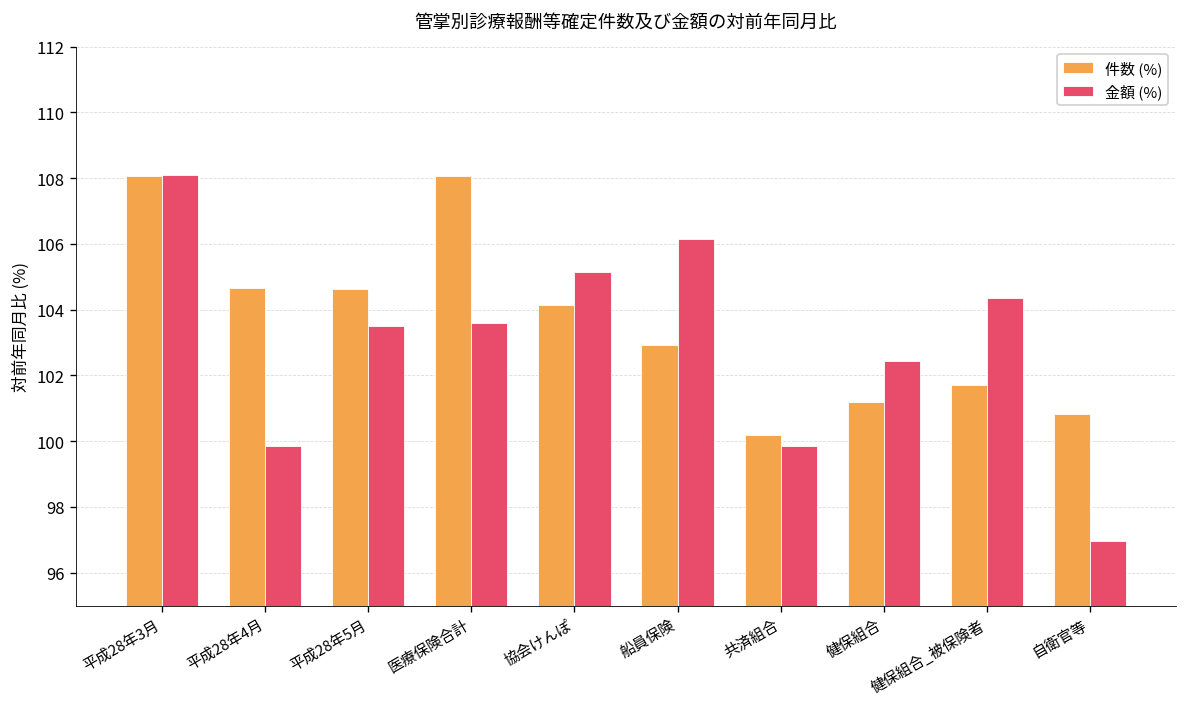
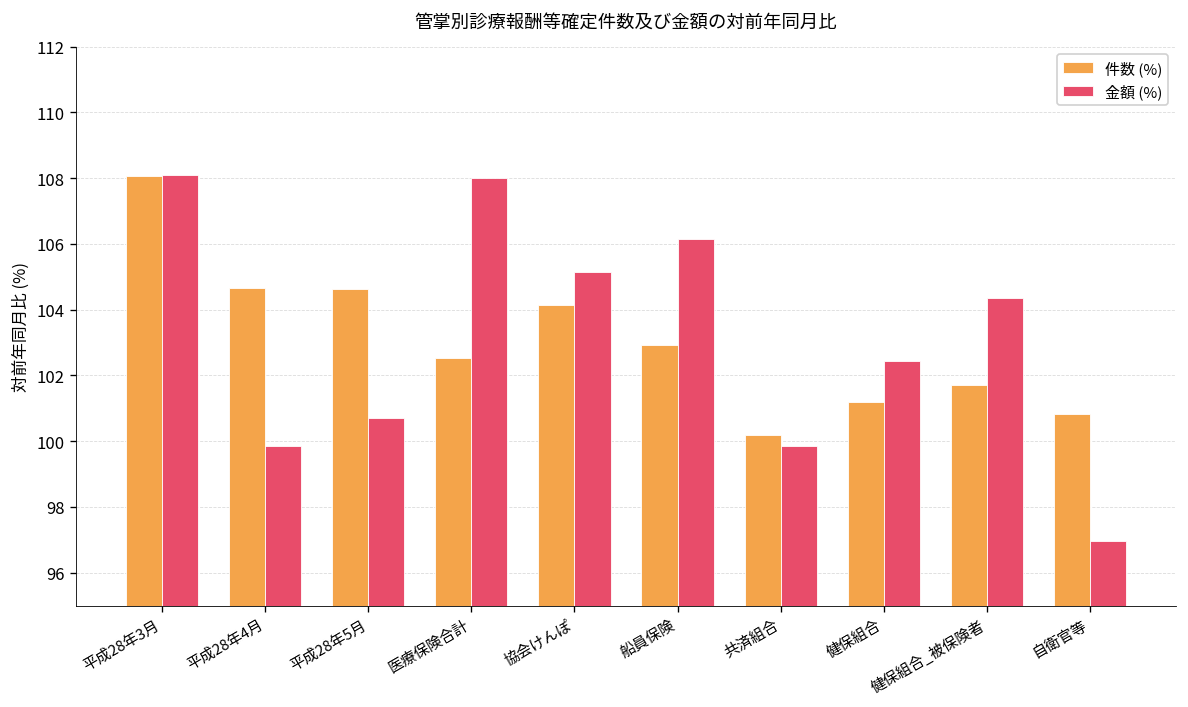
金額 (%), 平成28年5月: 103.5 -> 100.7
件数 (%), 医療保険合計: 108.1 -> 102.5
金額 (%), 医療保険合計: 103.6 -> 108.0
